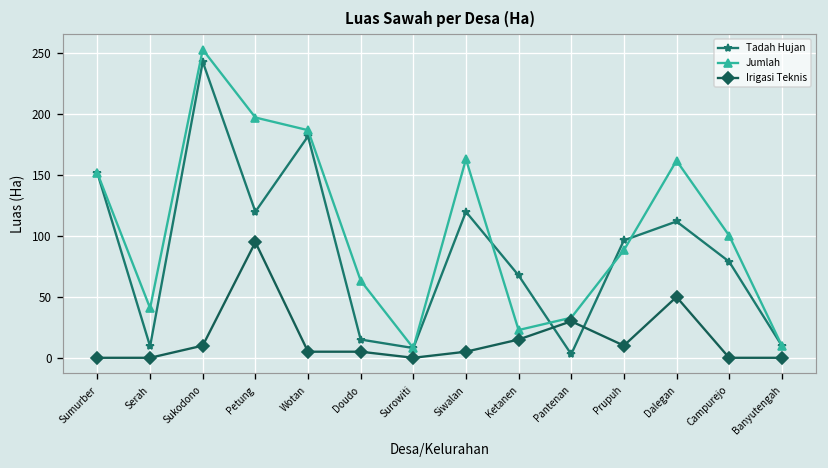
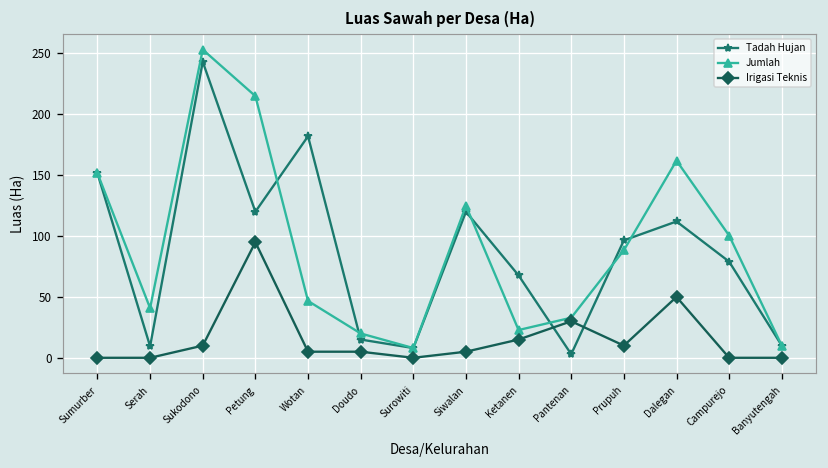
Jumlah, Petung: 197 -> 215
Jumlah, Wotan: 187 -> 47
Jumlah, Doudo: 63 -> 20
Jumlah, Siwalan: 163 -> 125
